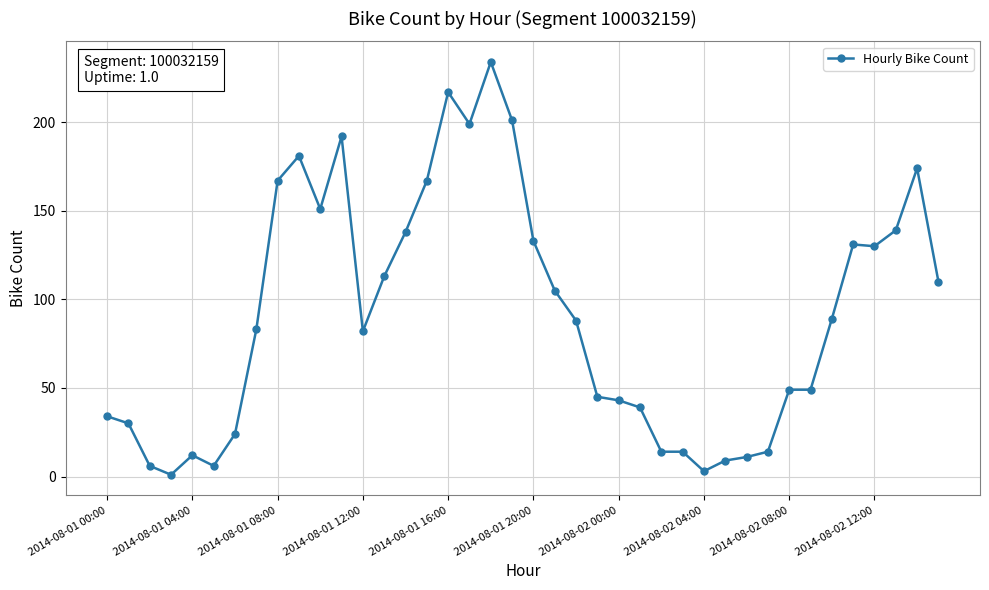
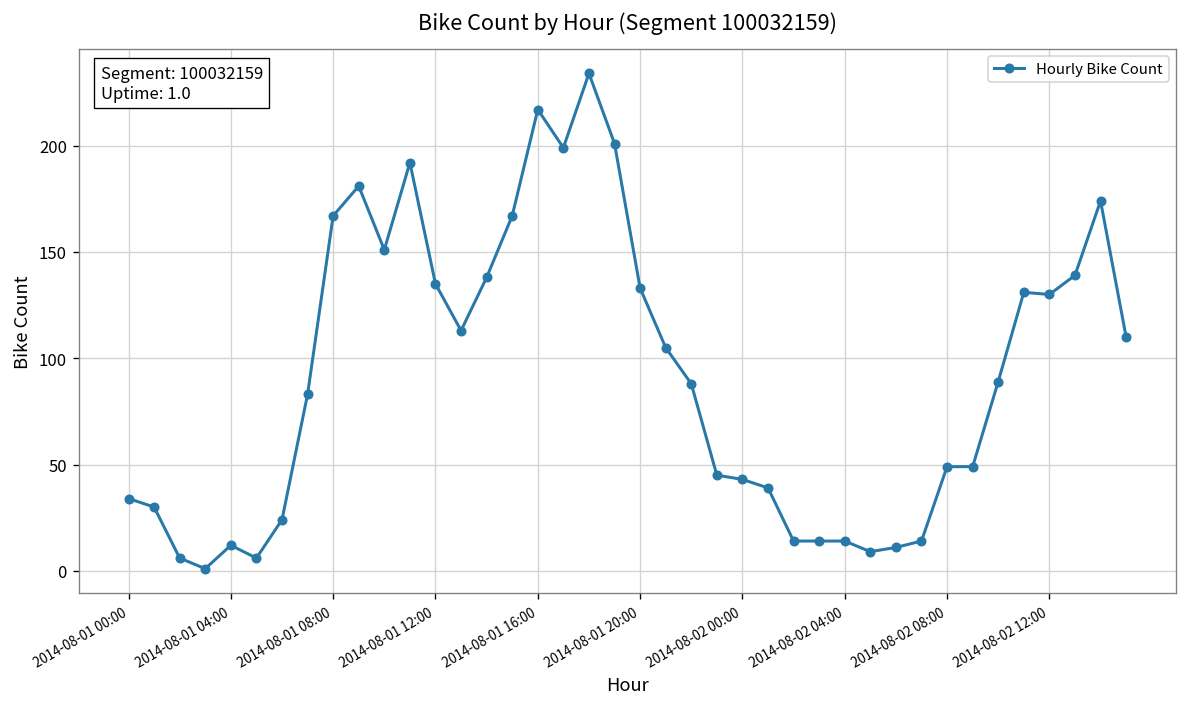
2014-08-01 12:00: 82 -> 135
2014-08-02 04:00: 3 -> 14
